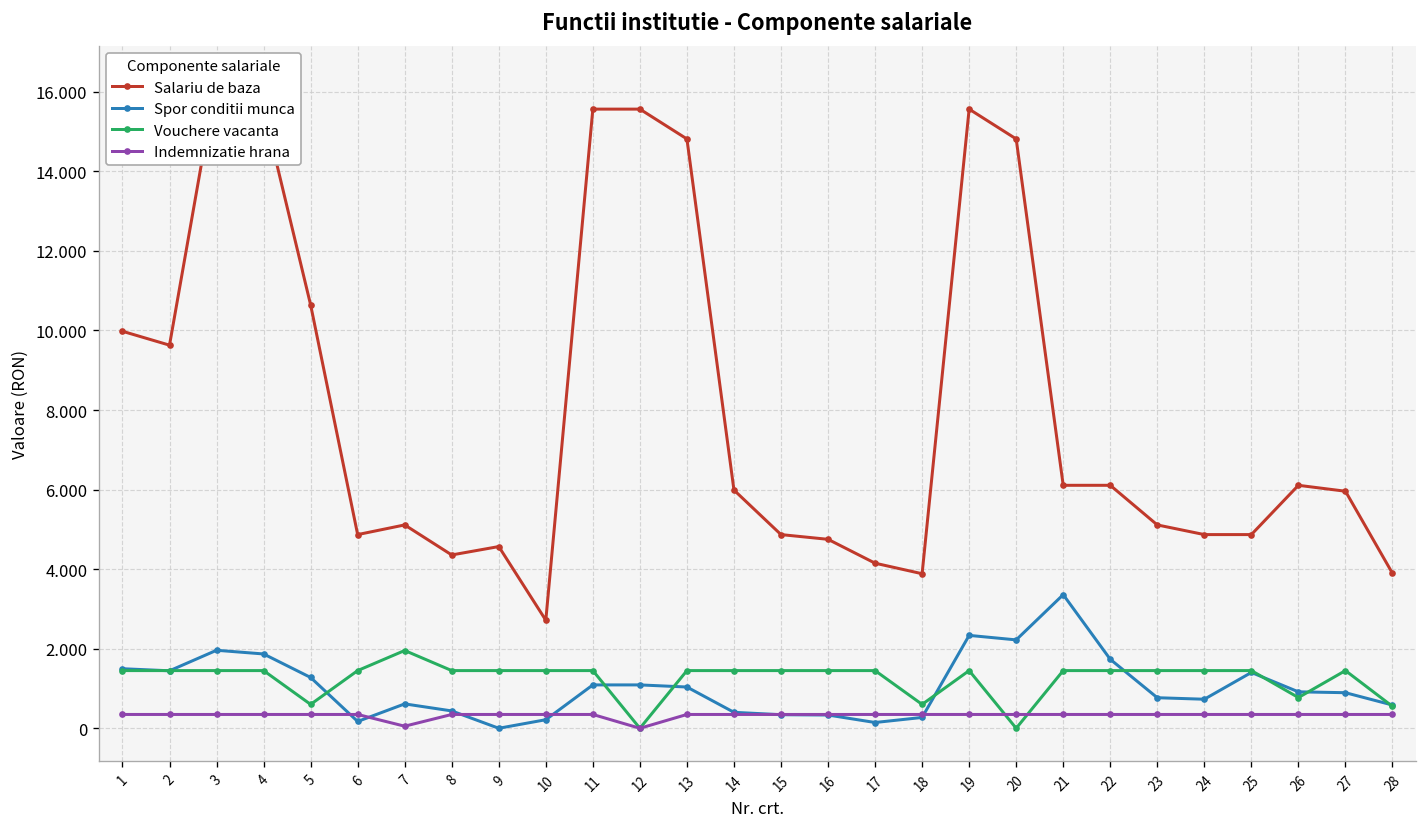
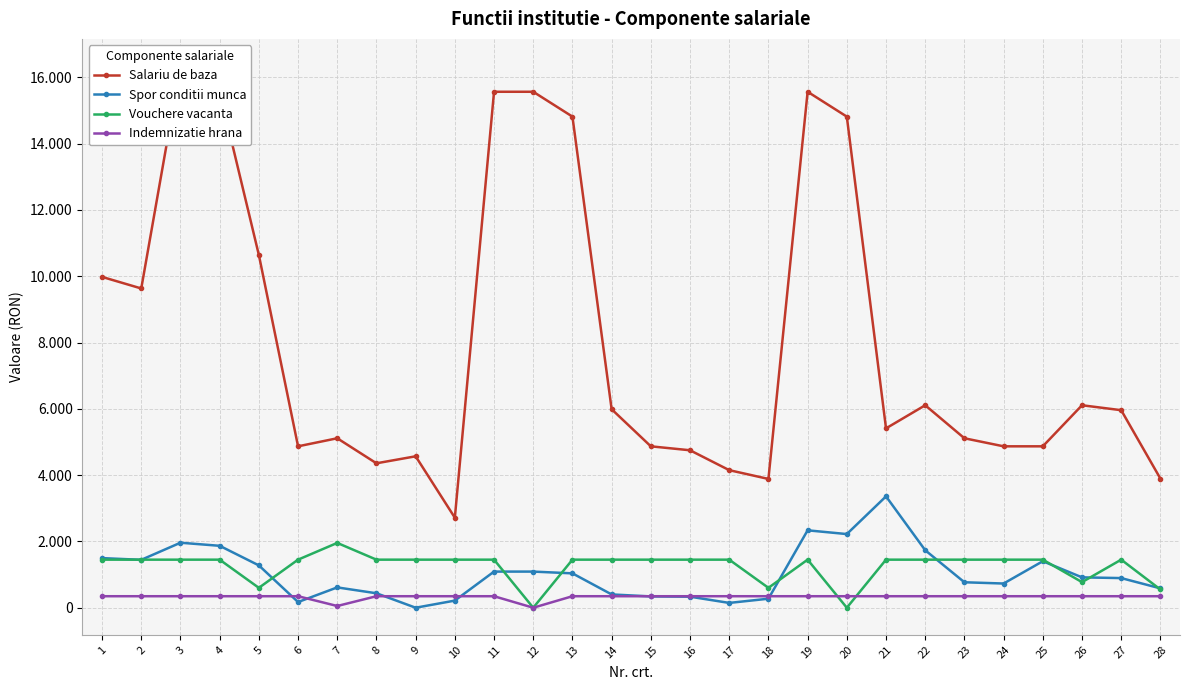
Salariu de baza, 21: 6.1 -> 5.4
